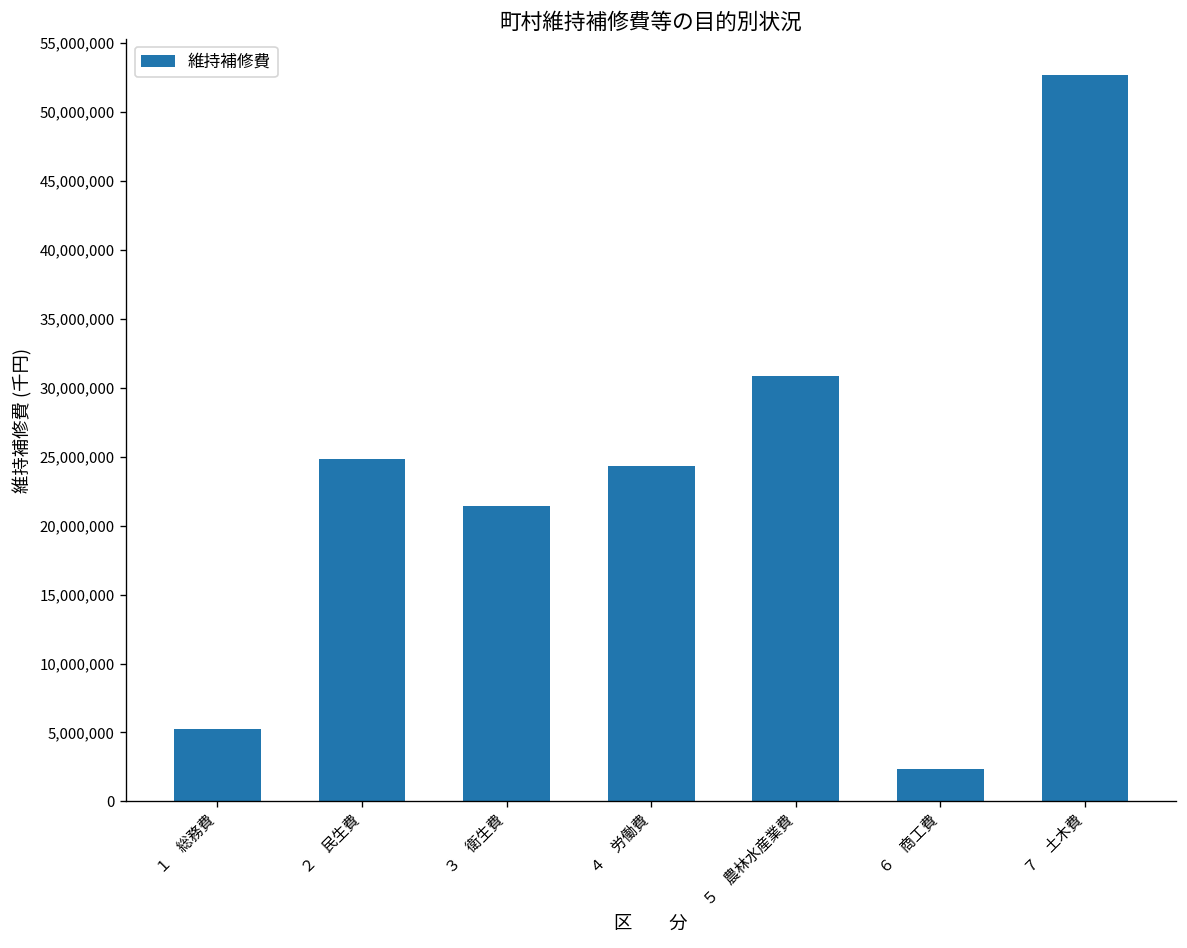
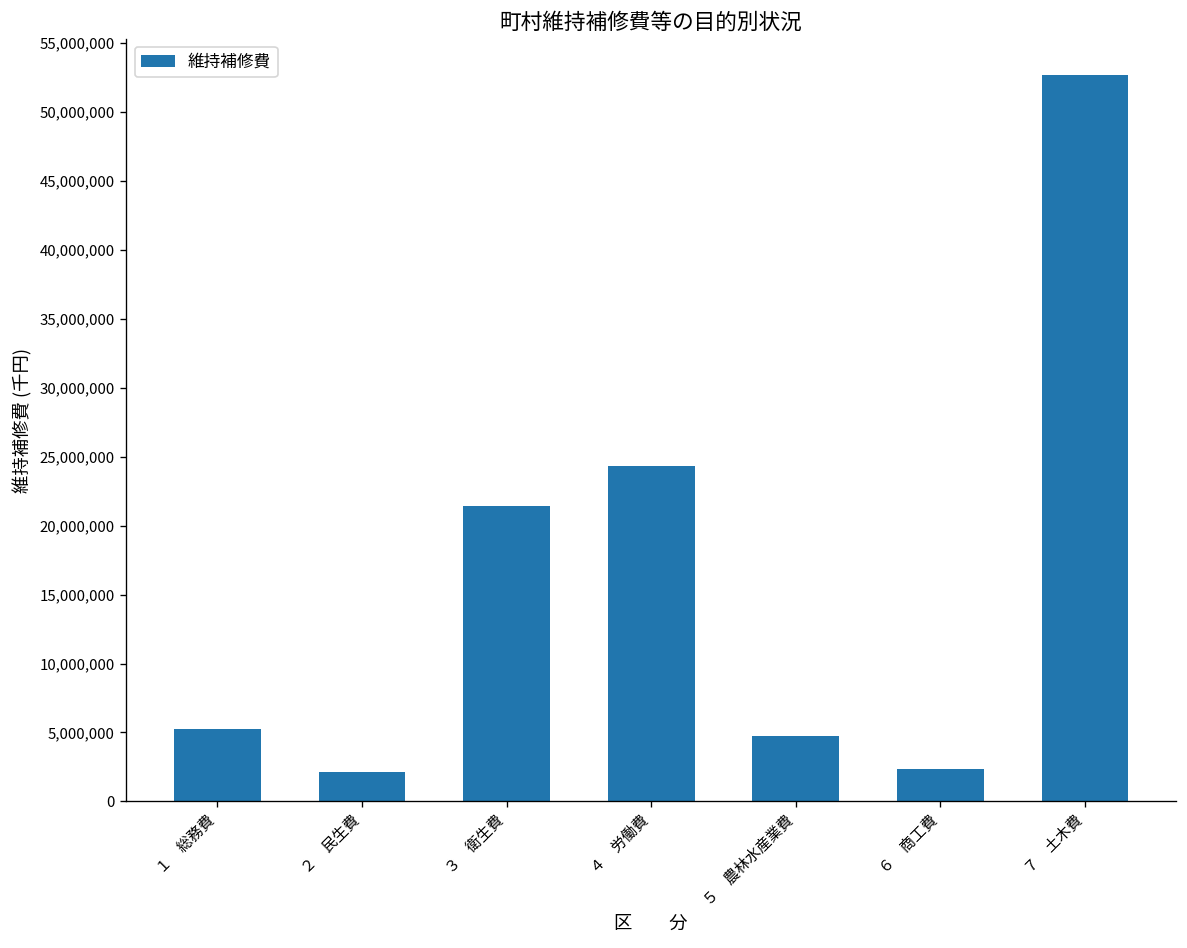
２ 民生費: 24,800,000 -> 2,100,000
５ 農林水産業費: 30,800,000 -> 4,700,000
